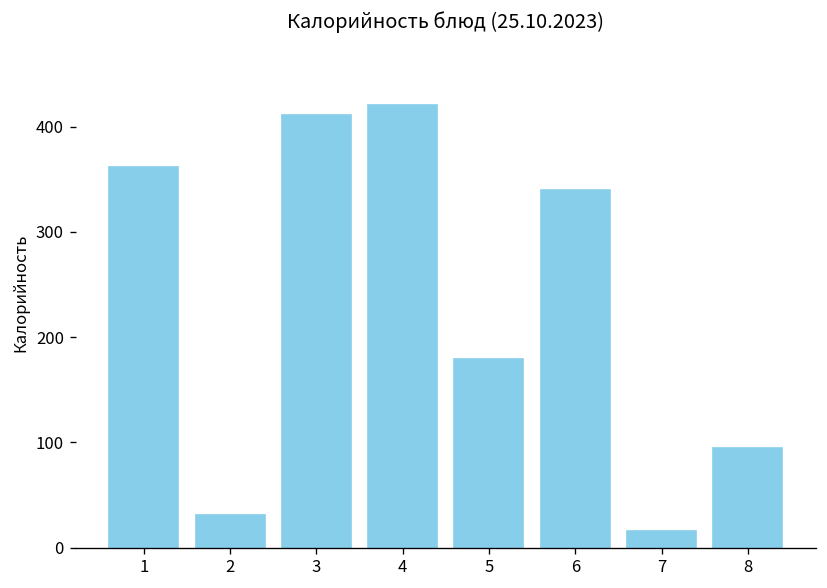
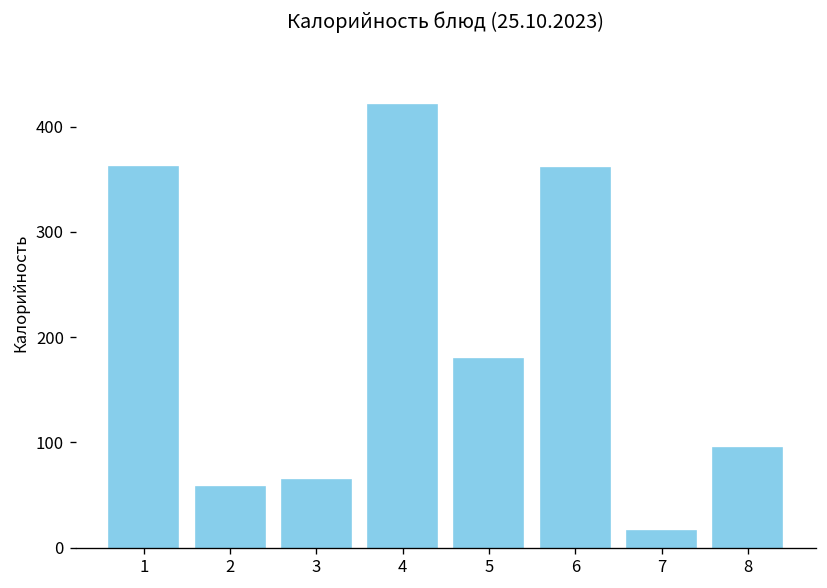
2: 30 -> 60
3: 410 -> 60
6: 340 -> 360
